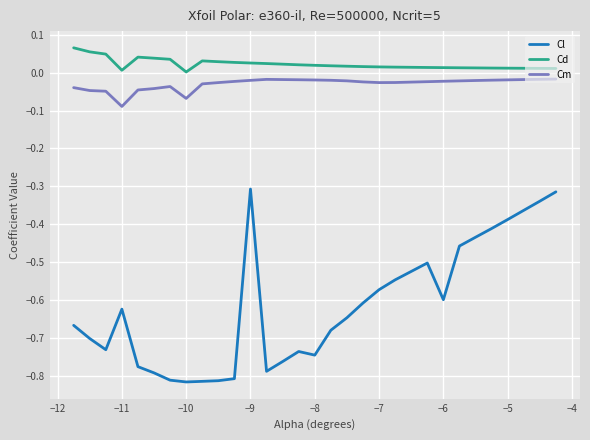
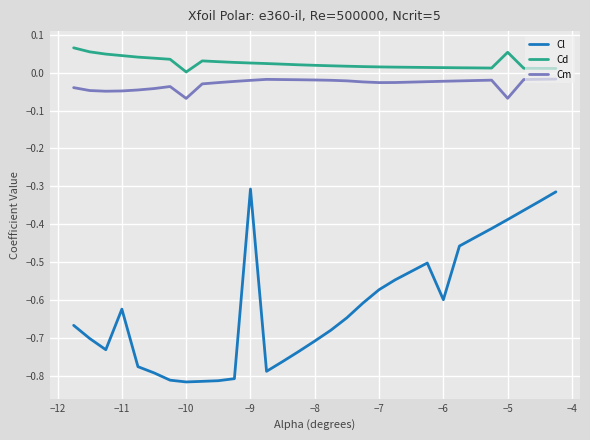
Cd, −11: 0.01 -> 0.05
Cm, −11: -0.09 -> -0.05
Cl, −8: -0.75 -> -0.71
Cd, −5: 0.01 -> 0.05
Cm, −5: -0.02 -> -0.07
